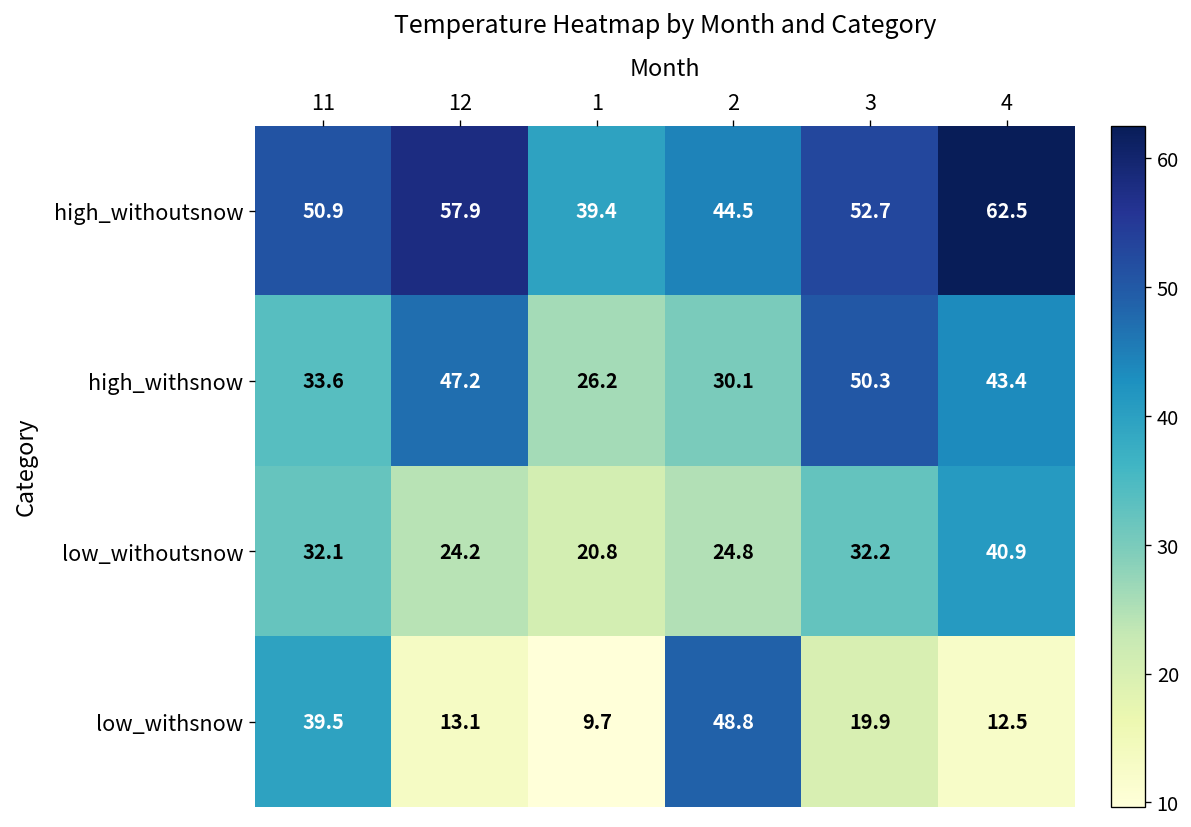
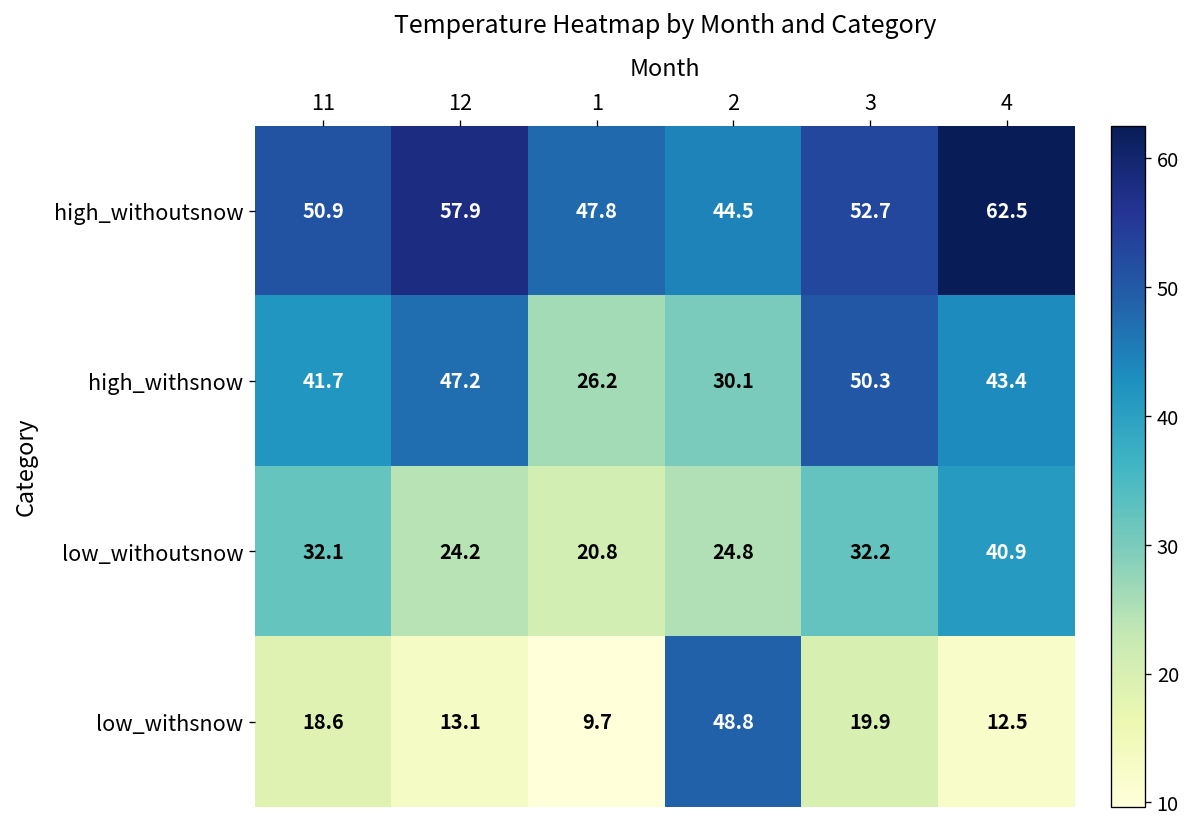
high_withoutsnow, 1: 39.4 -> 47.8
high_withsnow, 11: 33.6 -> 41.7
low_withsnow, 11: 39.5 -> 18.6
